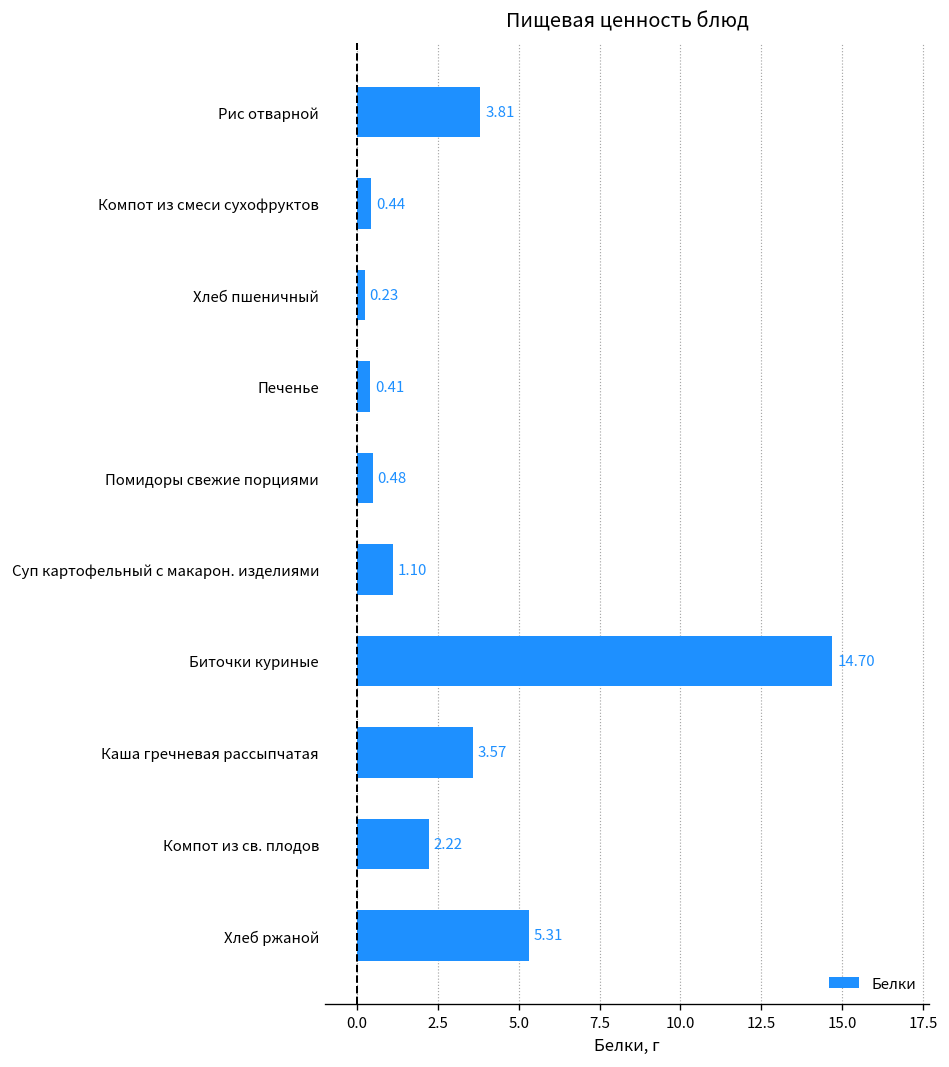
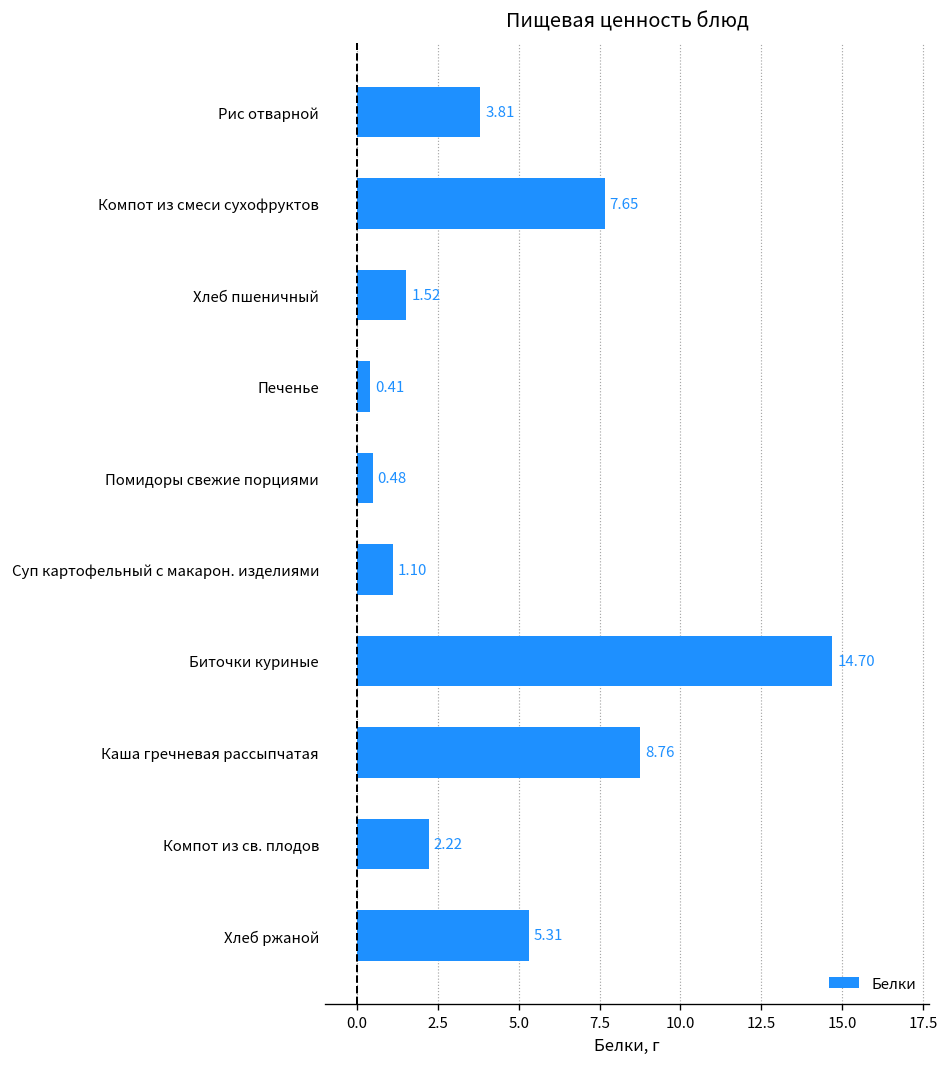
Компот из смеси сухофруктов: 0.44 -> 7.65
Хлеб пшеничный: 0.23 -> 1.52
Каша гречневая рассыпчатая: 3.57 -> 8.76
